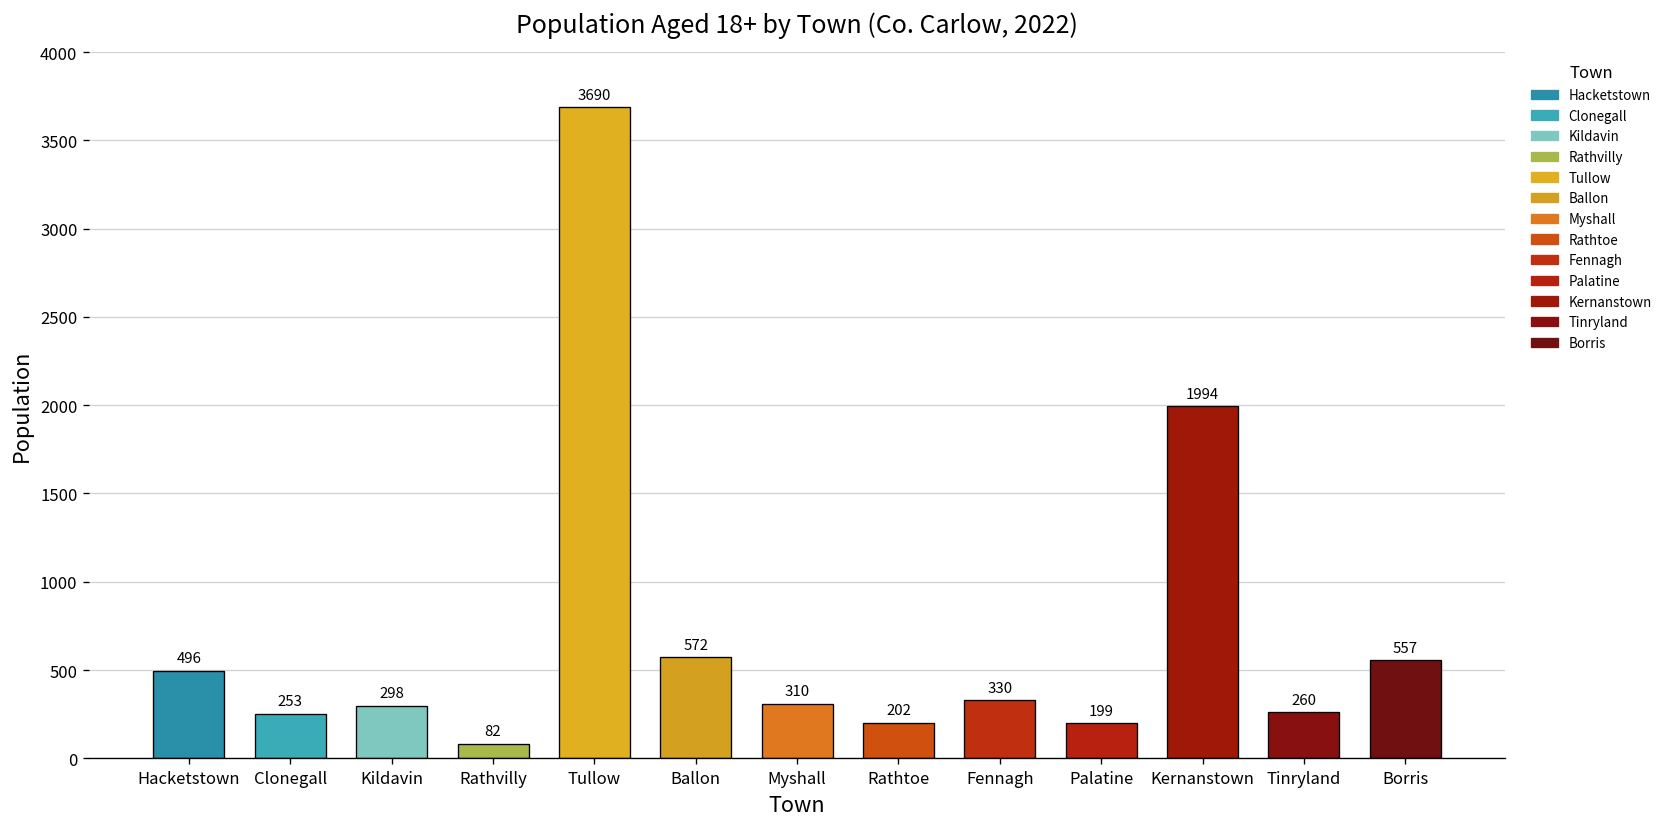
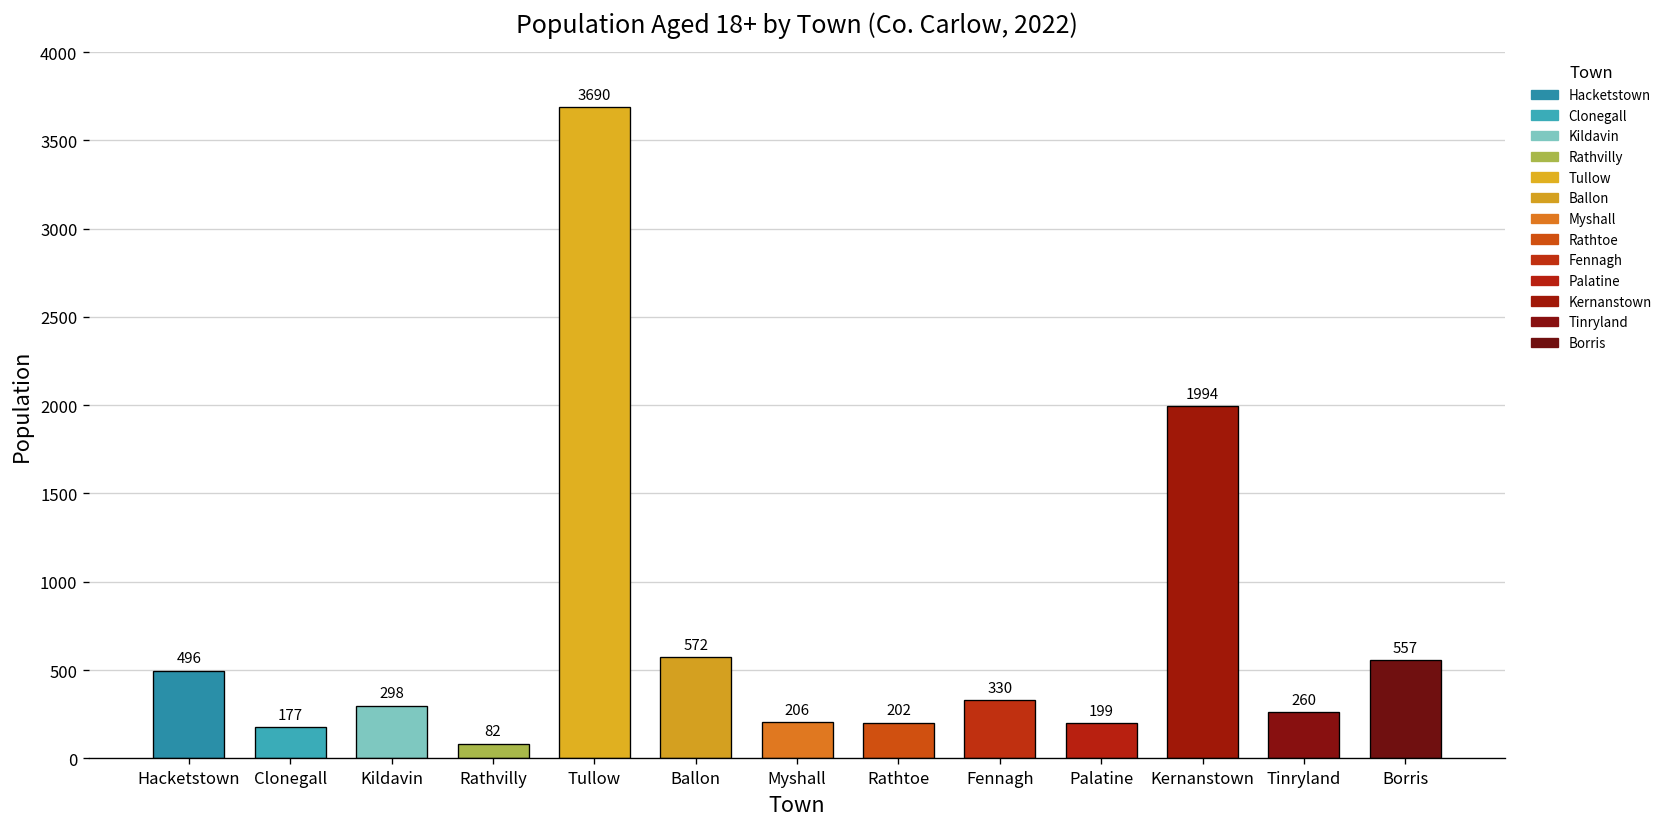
Clonegall: 253 -> 177
Myshall: 310 -> 206
